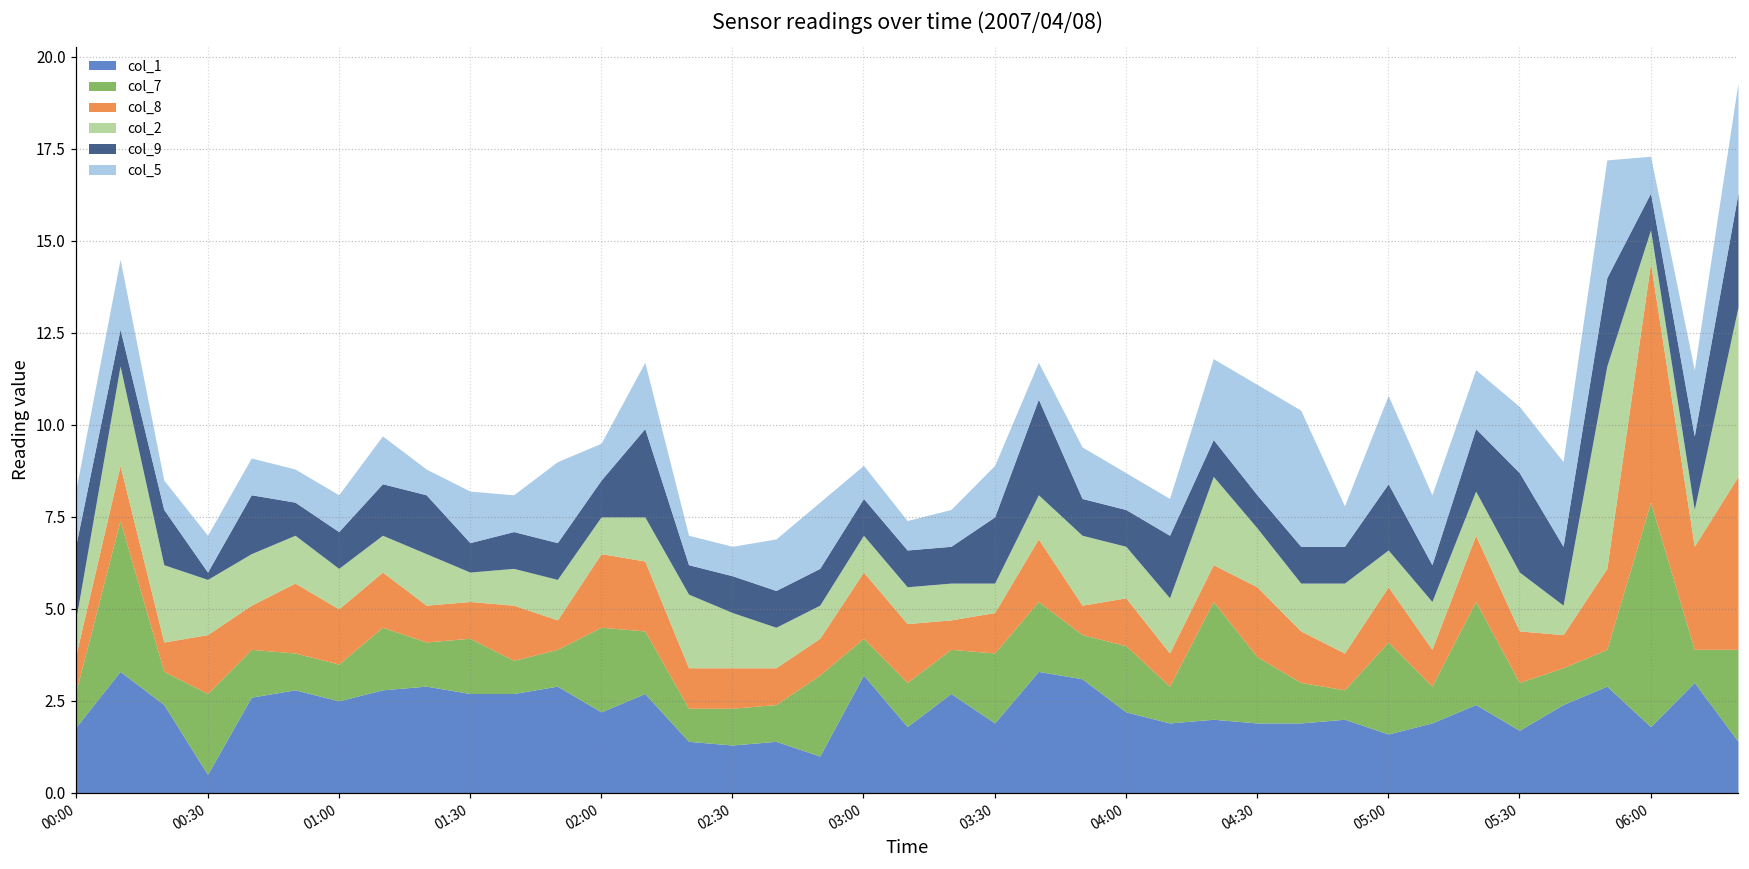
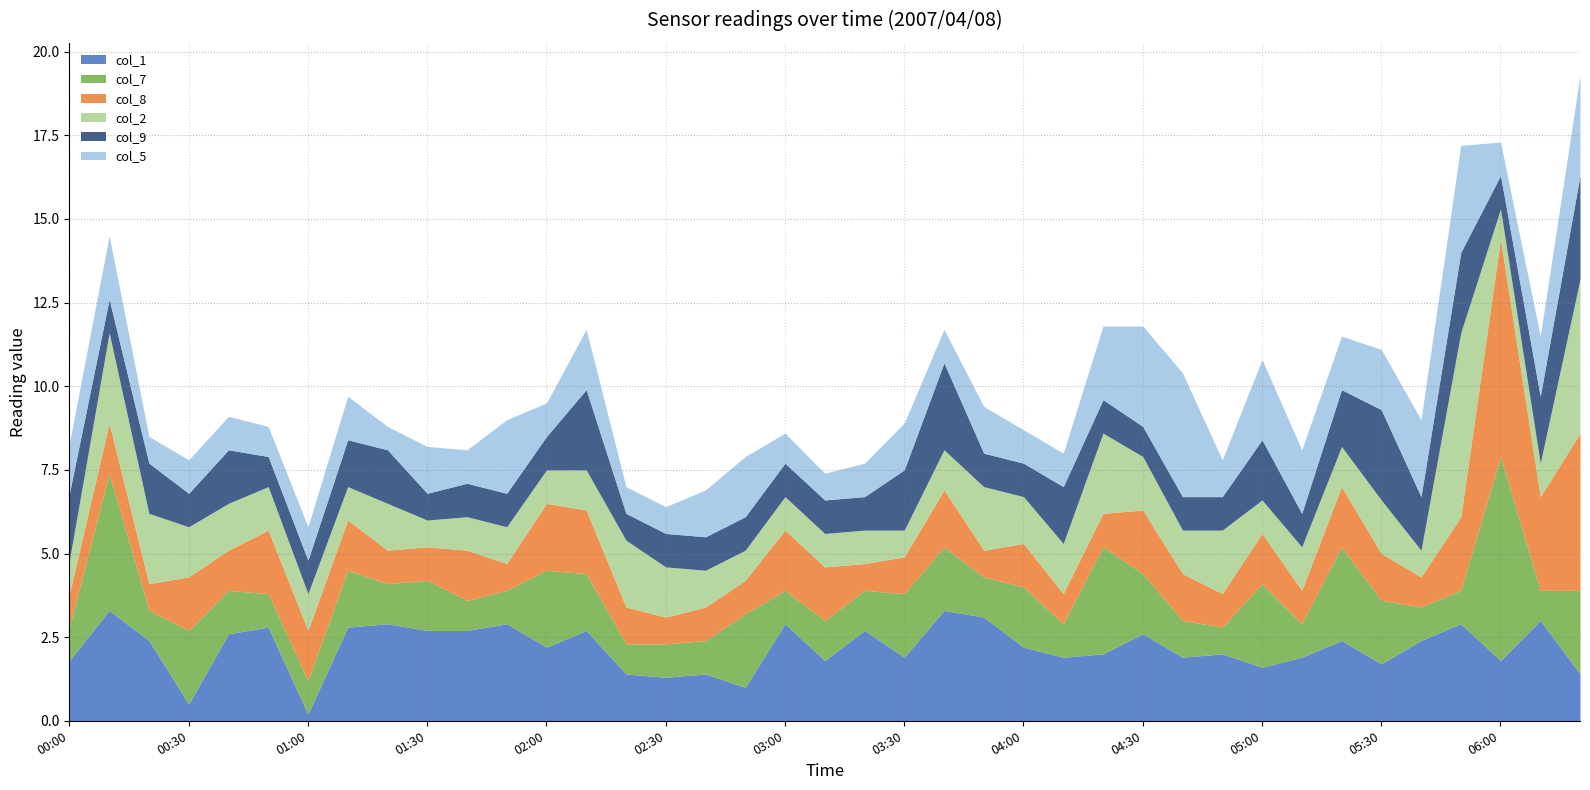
col_9, 00:30: 0.2 -> 1.0
col_1, 01:00: 2.5 -> 0.2
col_8, 02:30: 1.1 -> 0.8
col_1, 03:00: 3.2 -> 2.9
col_1, 04:30: 1.9 -> 2.6
col_7, 05:30: 1.3 -> 1.9
